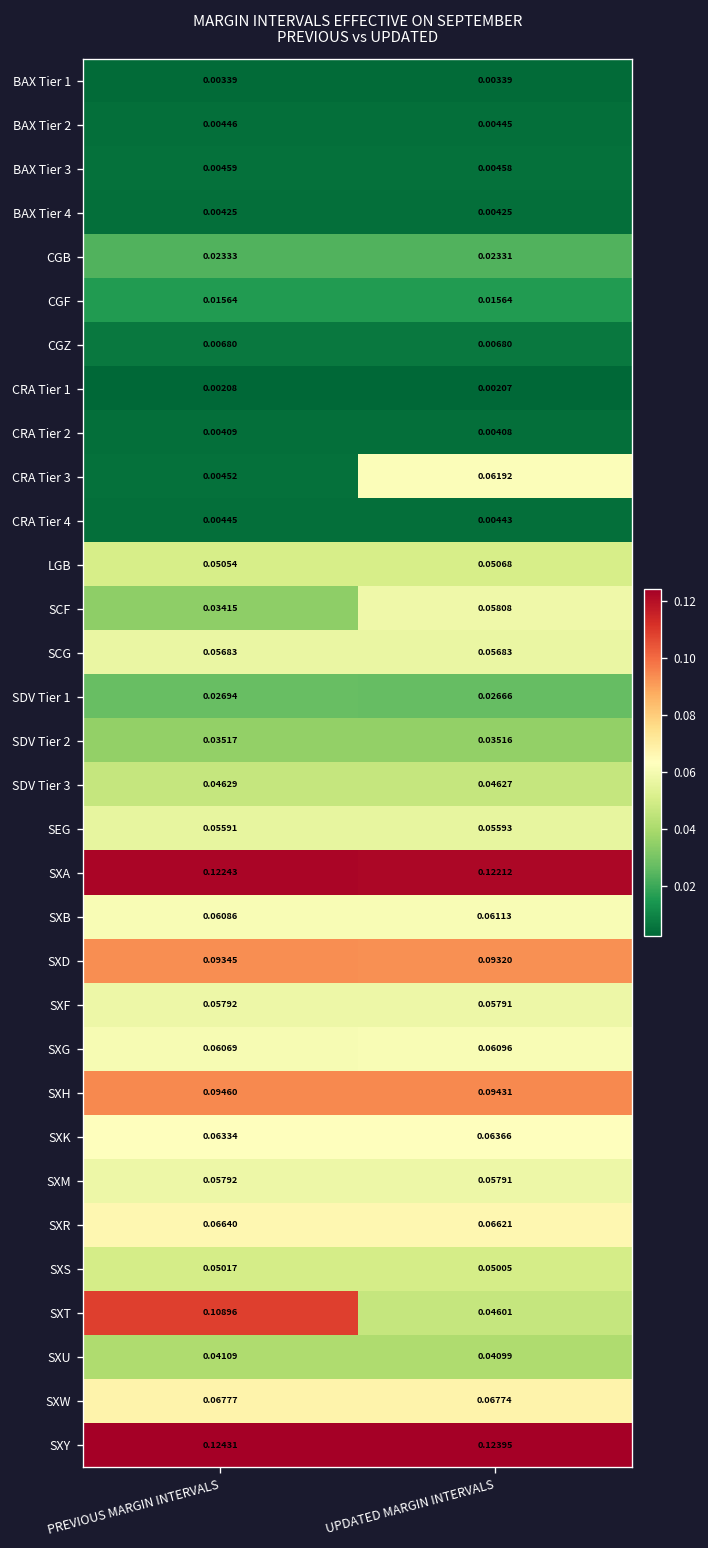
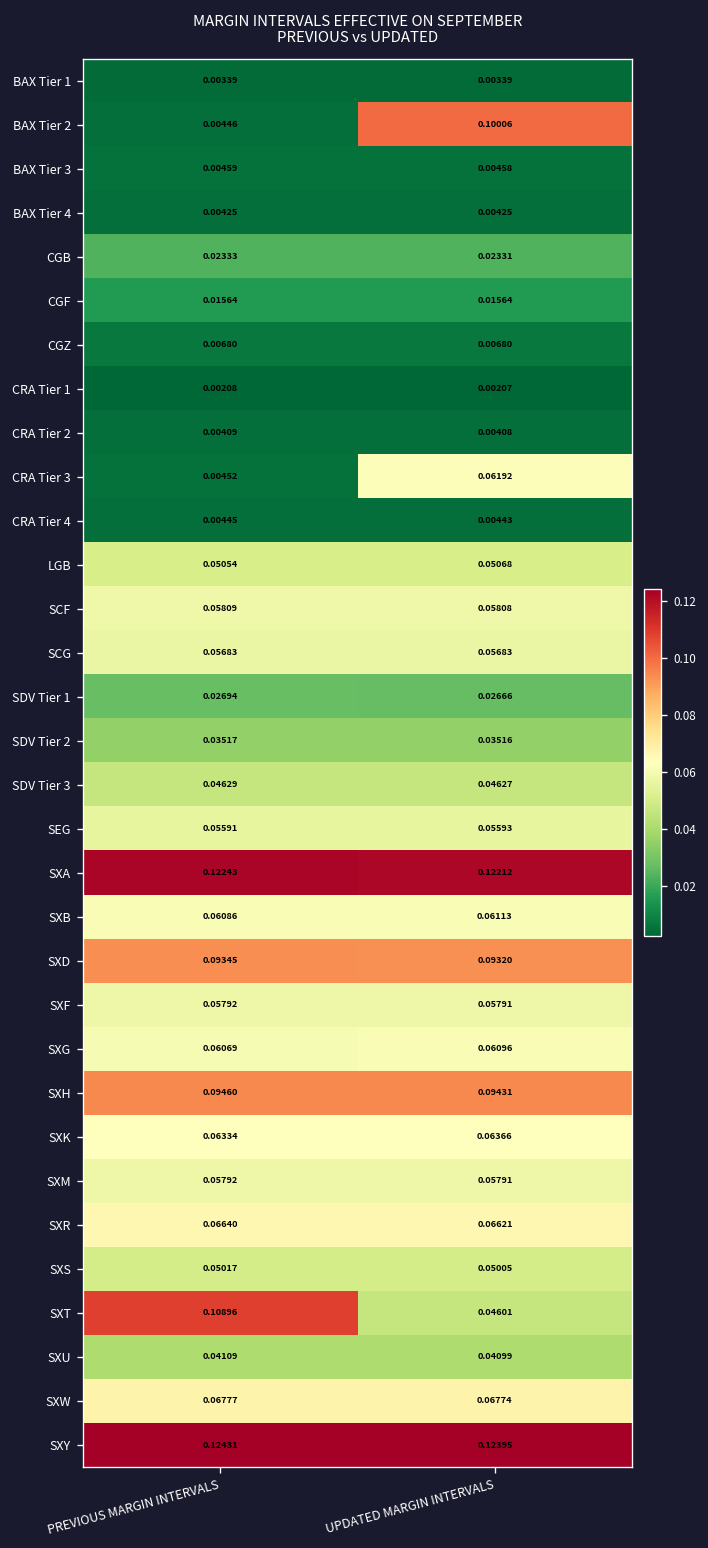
BAX Tier 2, UPDATED MARGIN INTERVALS: 0.00445 -> 0.10006
SCF, PREVIOUS MARGIN INTERVALS: 0.03415 -> 0.05809
